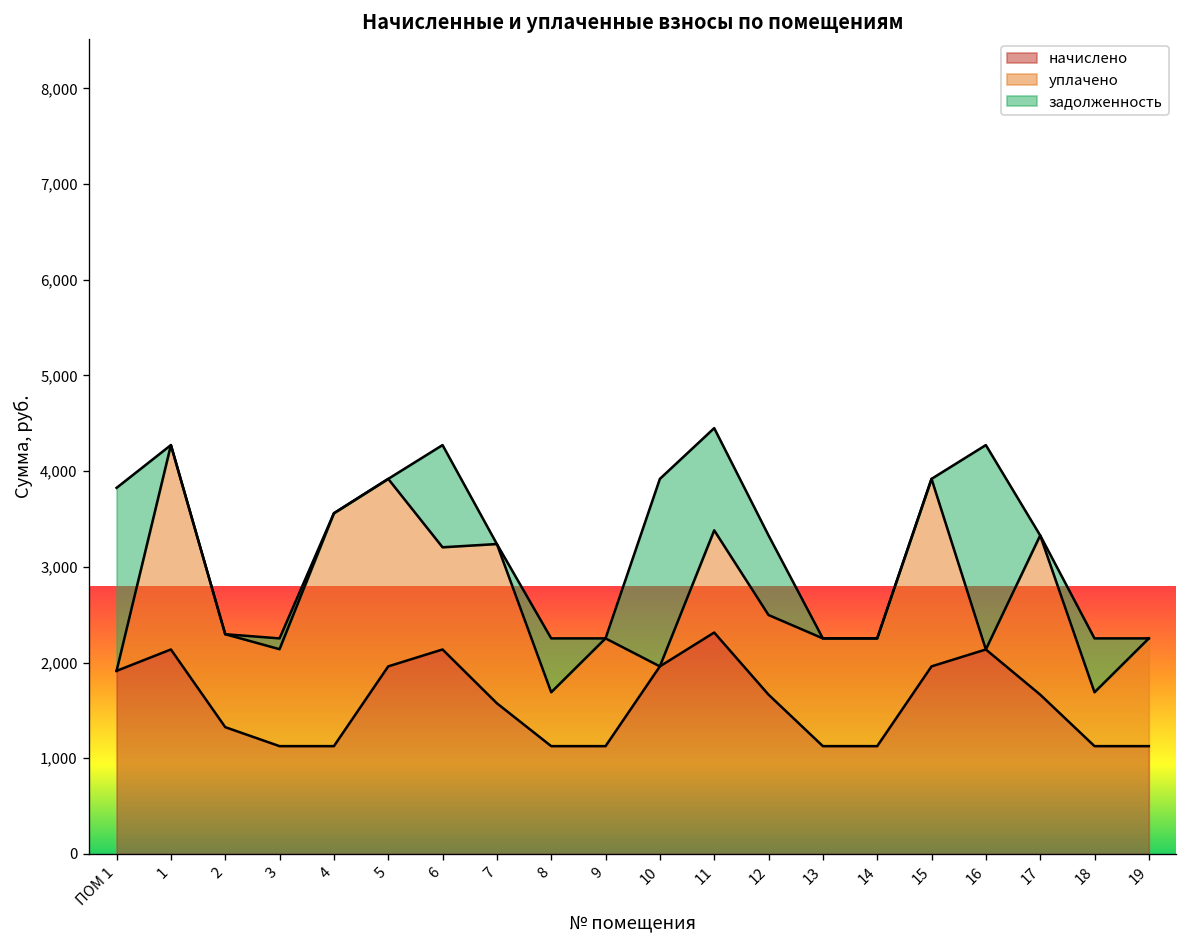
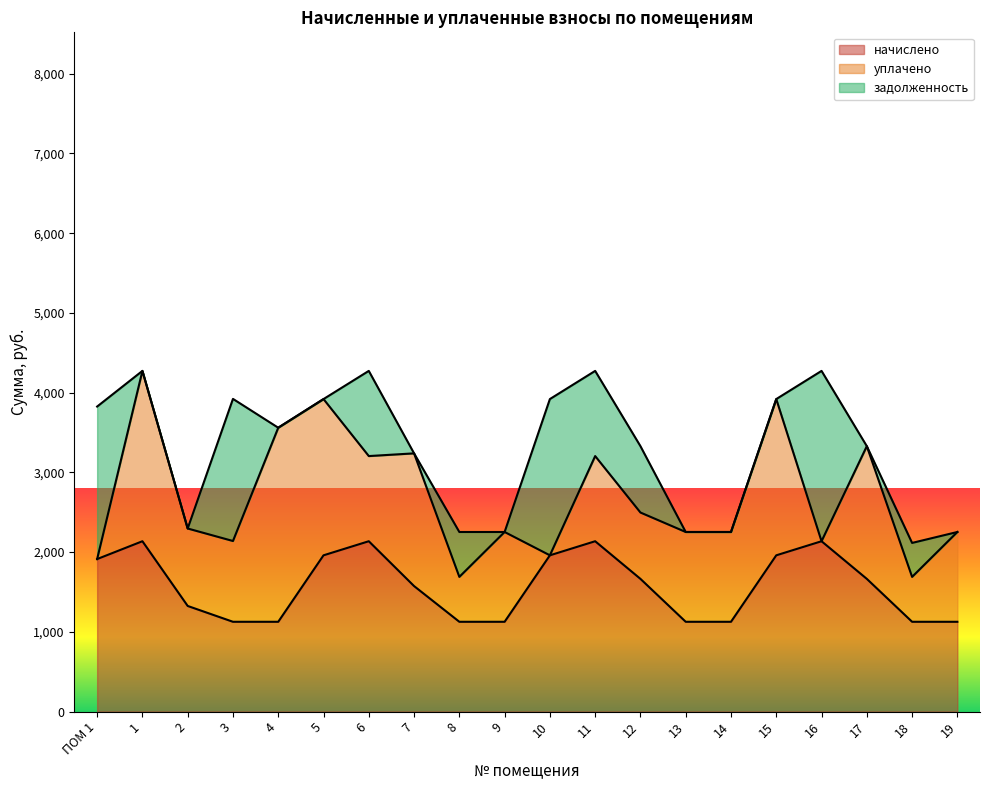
задолженность, 3: 100 -> 1,800
начислено, 11: 2,300 -> 2,100
задолженность, 18: 600 -> 400
